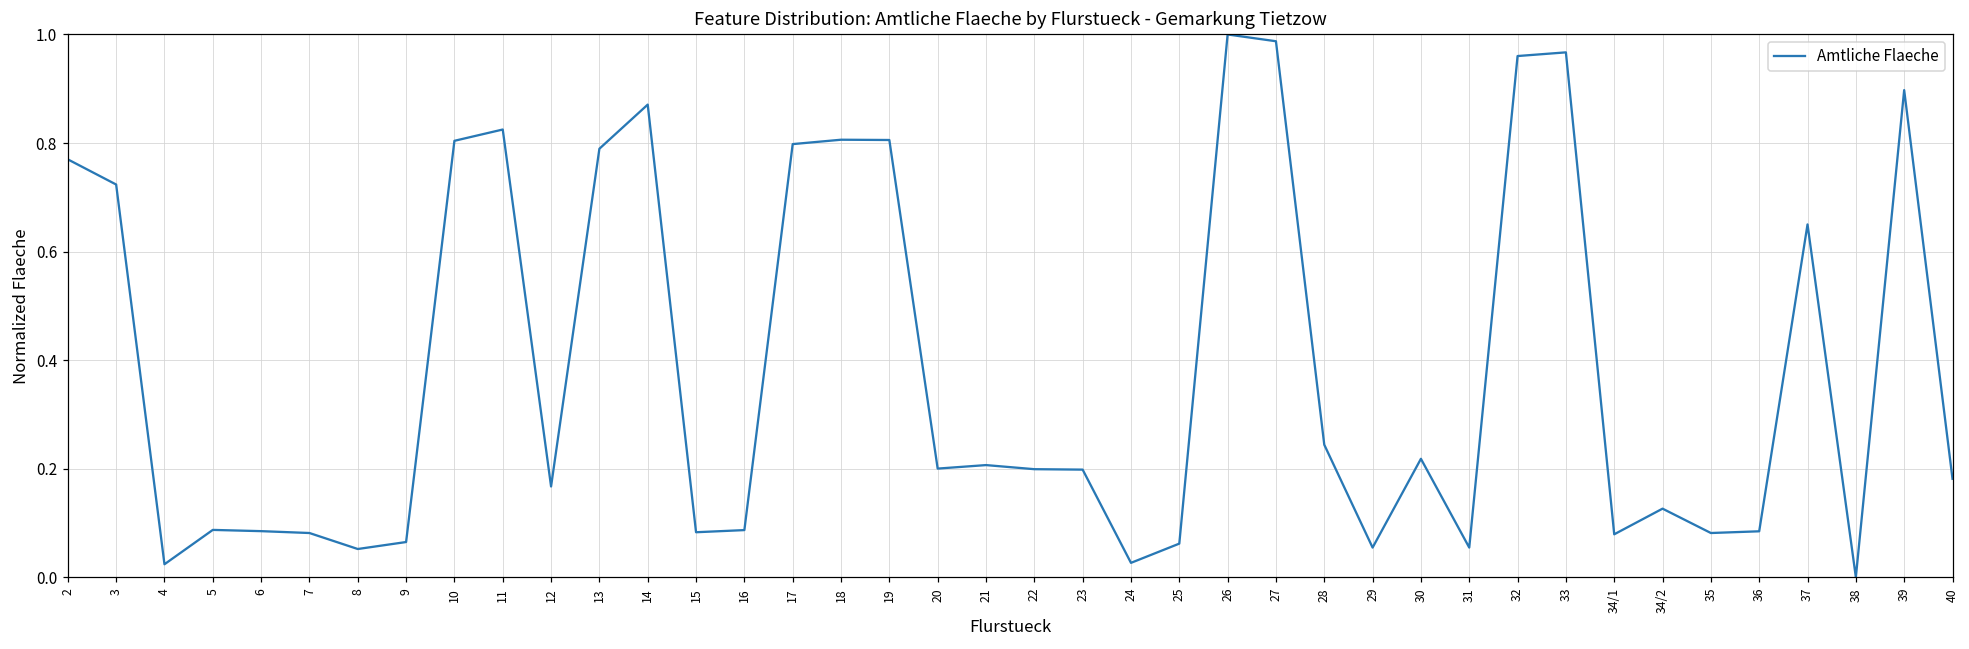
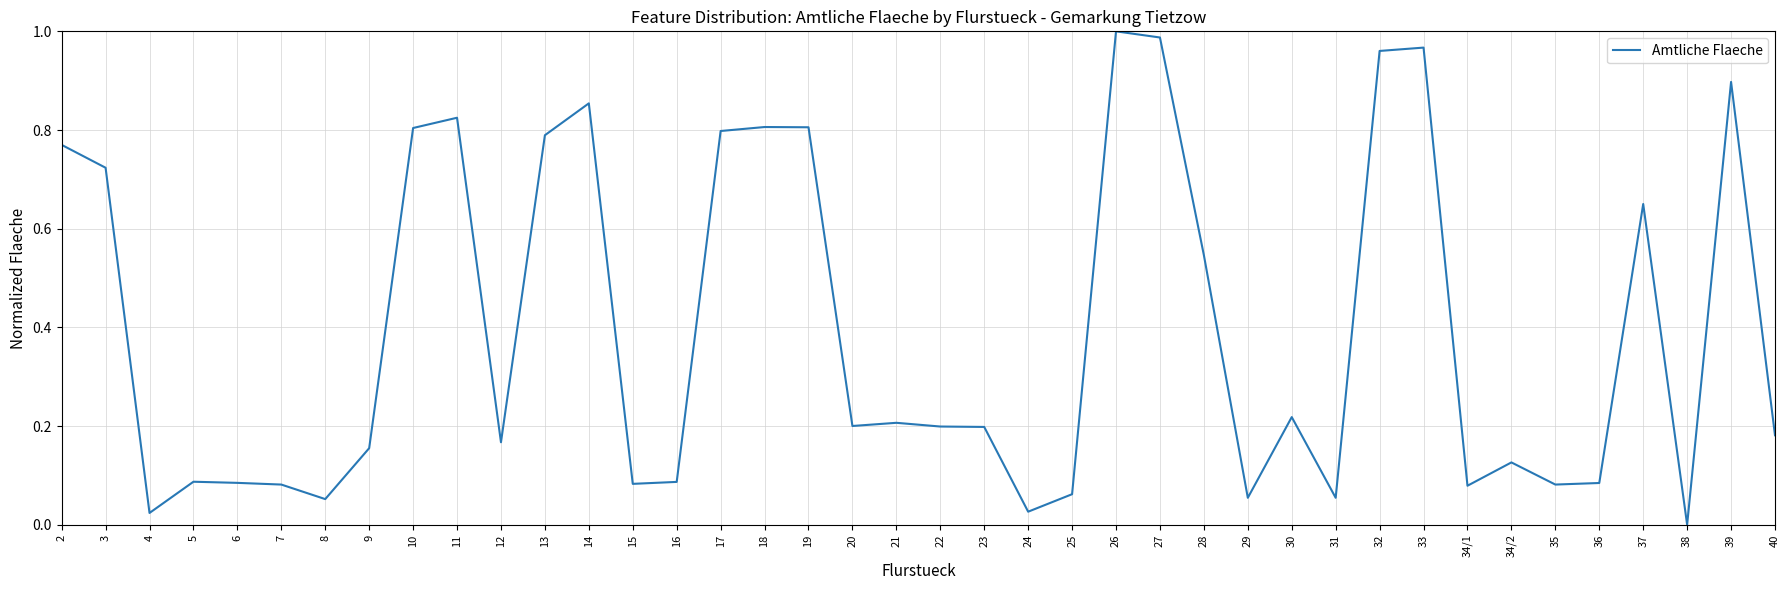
9: 0.06 -> 0.16
14: 0.87 -> 0.85
28: 0.24 -> 0.55
